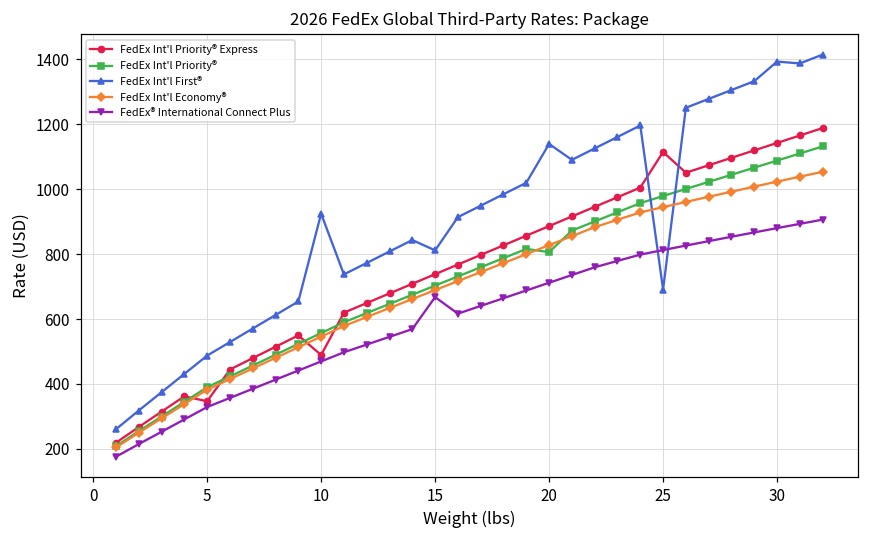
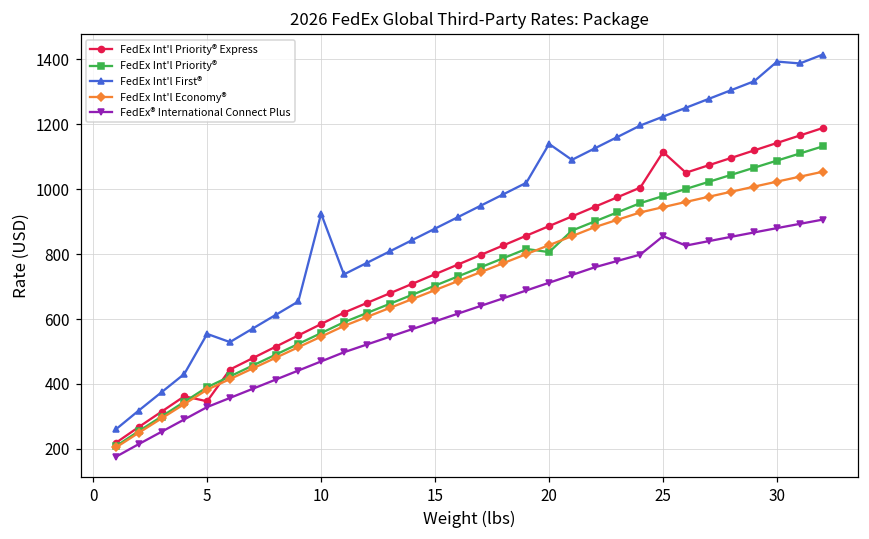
FedEx Int'l First®, 5: 490 -> 550
FedEx Int'l Priority® Express, 10: 490 -> 580
FedEx Int'l First®, 15: 810 -> 880
FedEx® International Connect Plus, 15: 670 -> 590
FedEx Int'l First®, 25: 690 -> 1220
FedEx® International Connect Plus, 25: 810 -> 860
